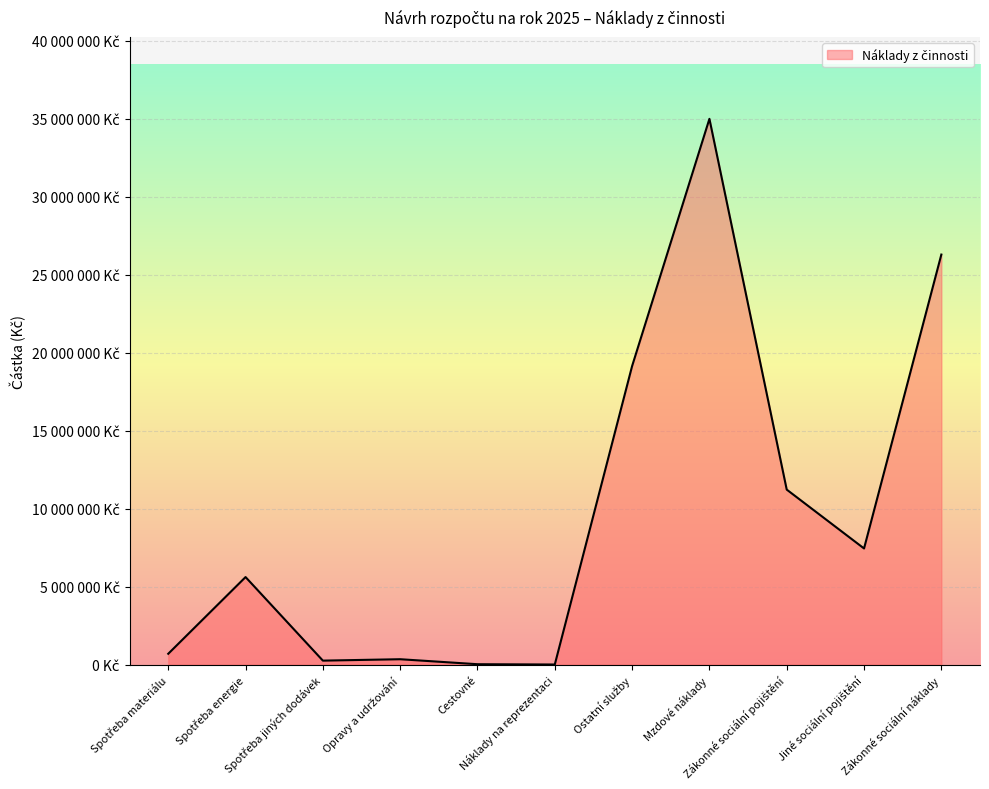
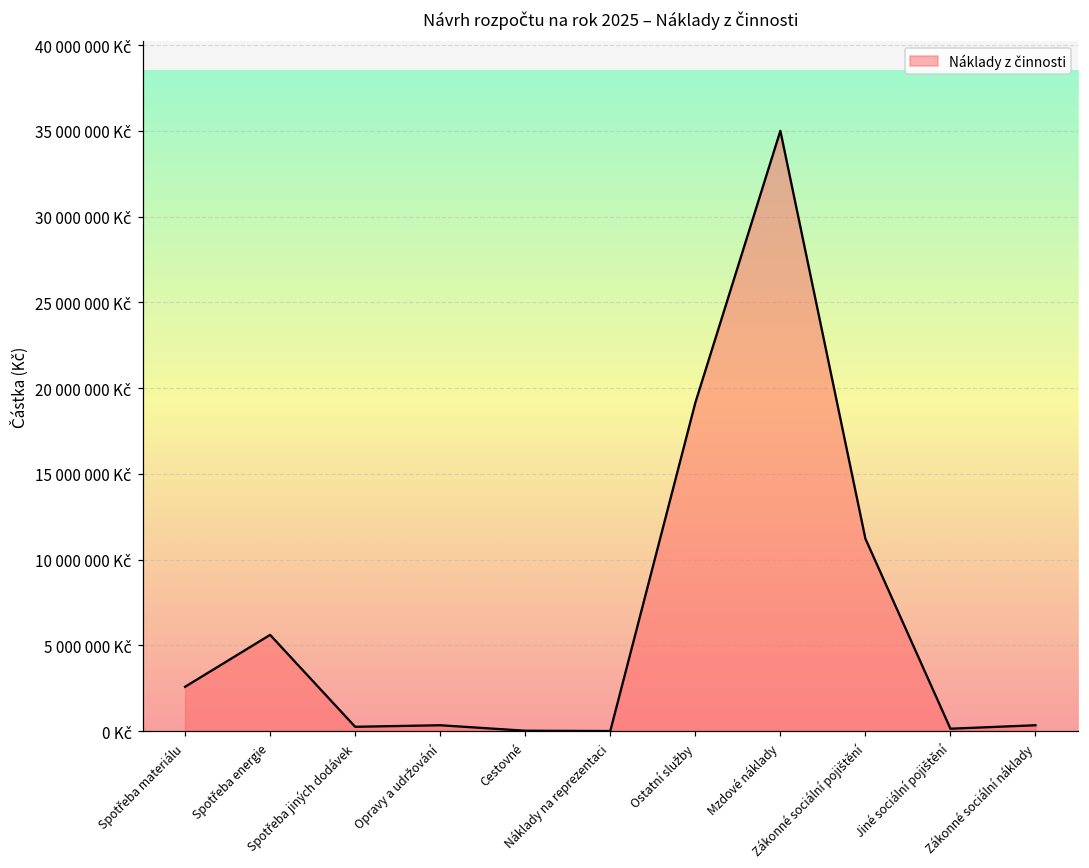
Spotřeba materiálu: 700000 Kč -> 2600000 Kč
Jiné sociální pojištění: 7500000 Kč -> 100000 Kč
Zákonné sociální náklady: 26300000 Kč -> 400000 Kč
